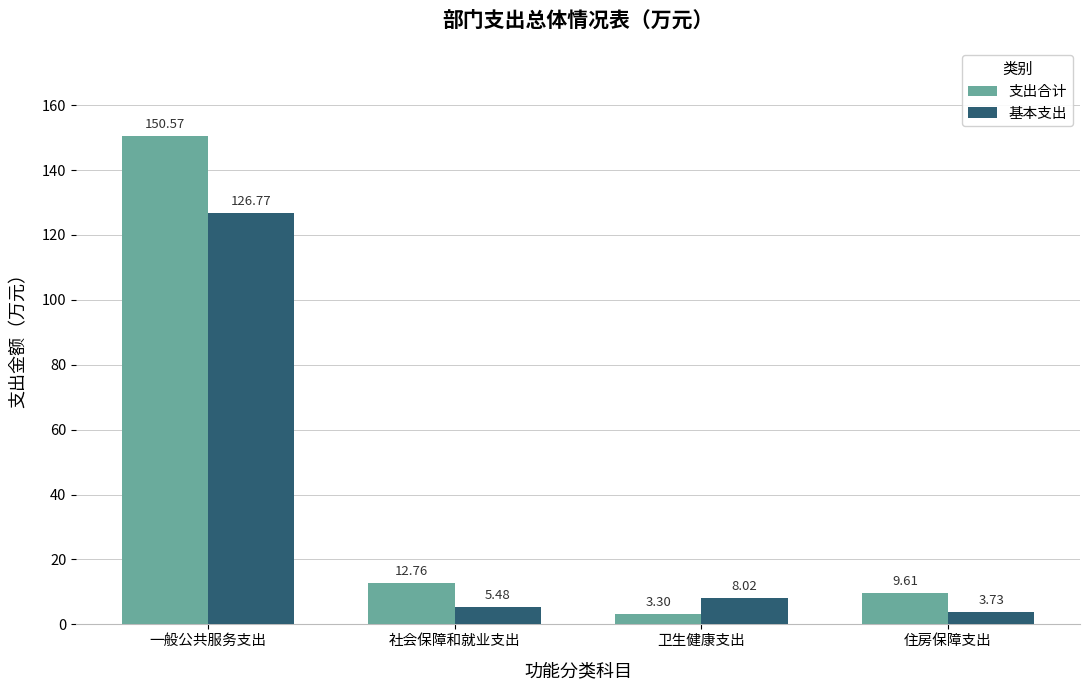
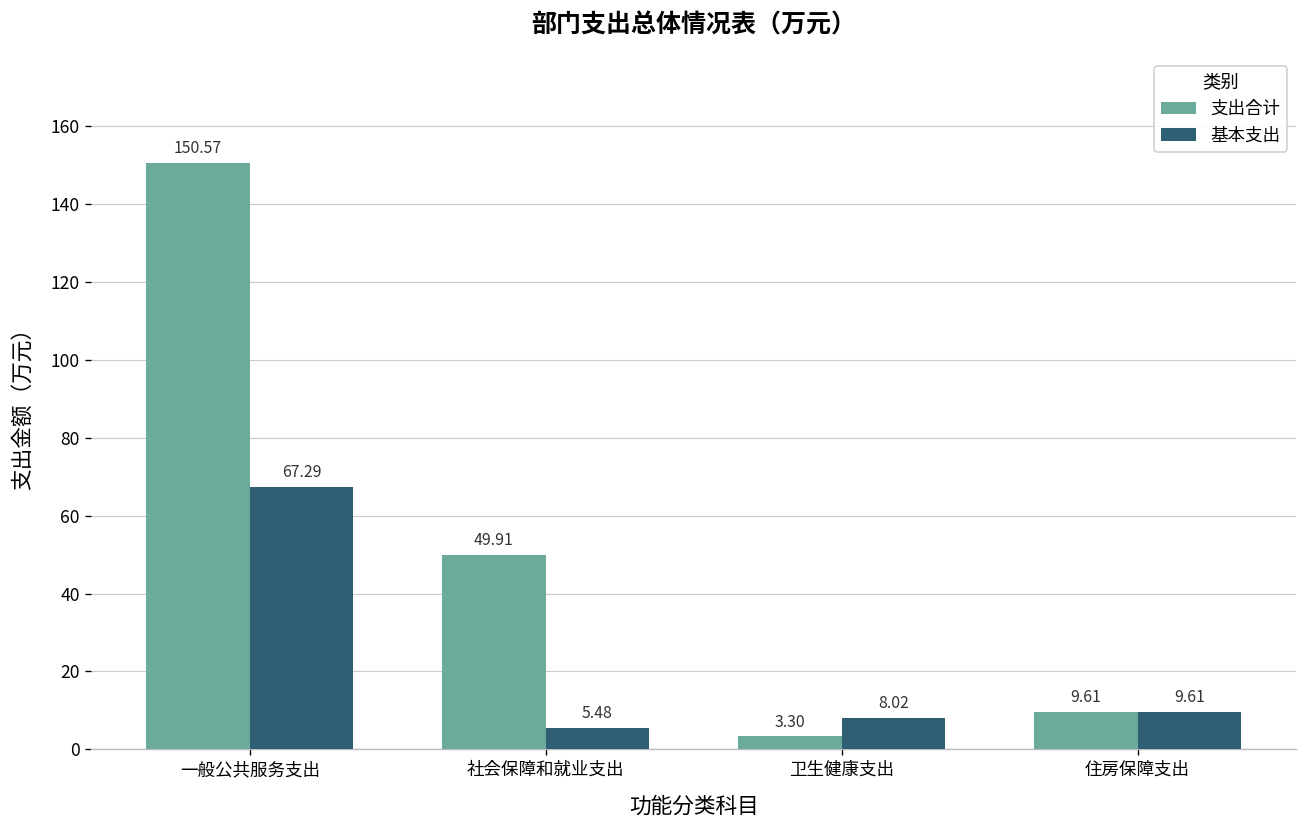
基本支出, 一般公共服务支出: 126.77 -> 67.29
支出合计, 社会保障和就业支出: 12.76 -> 49.91
基本支出, 住房保障支出: 3.73 -> 9.61
